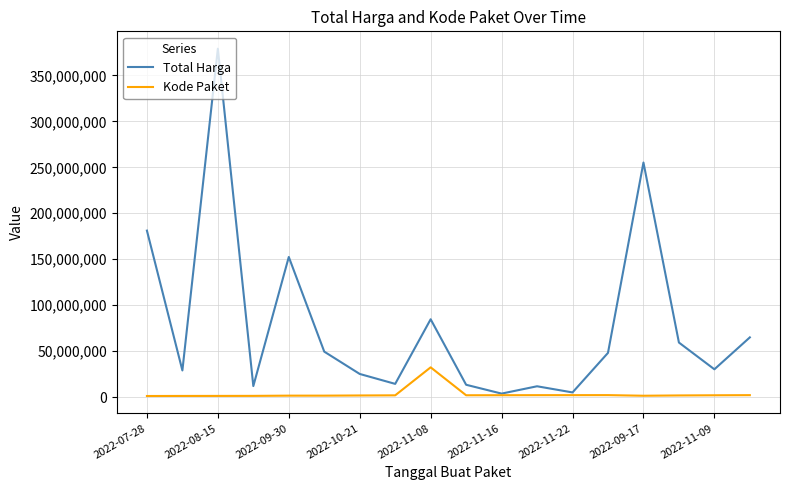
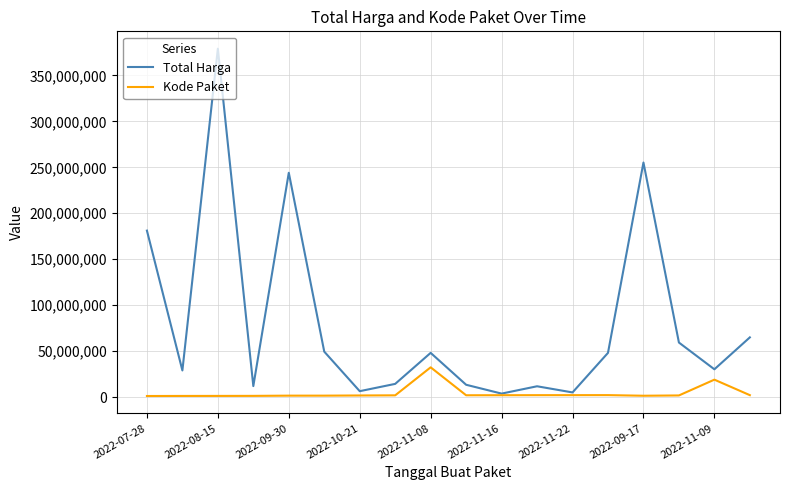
Total Harga, 2022-09-30: 150,000,000 -> 240,000,000
Total Harga, 2022-10-21: 30,000,000 -> 10,000,000
Total Harga, 2022-11-08: 80,000,000 -> 50,000,000
Kode Paket, 2022-11-09: 0 -> 20,000,000
